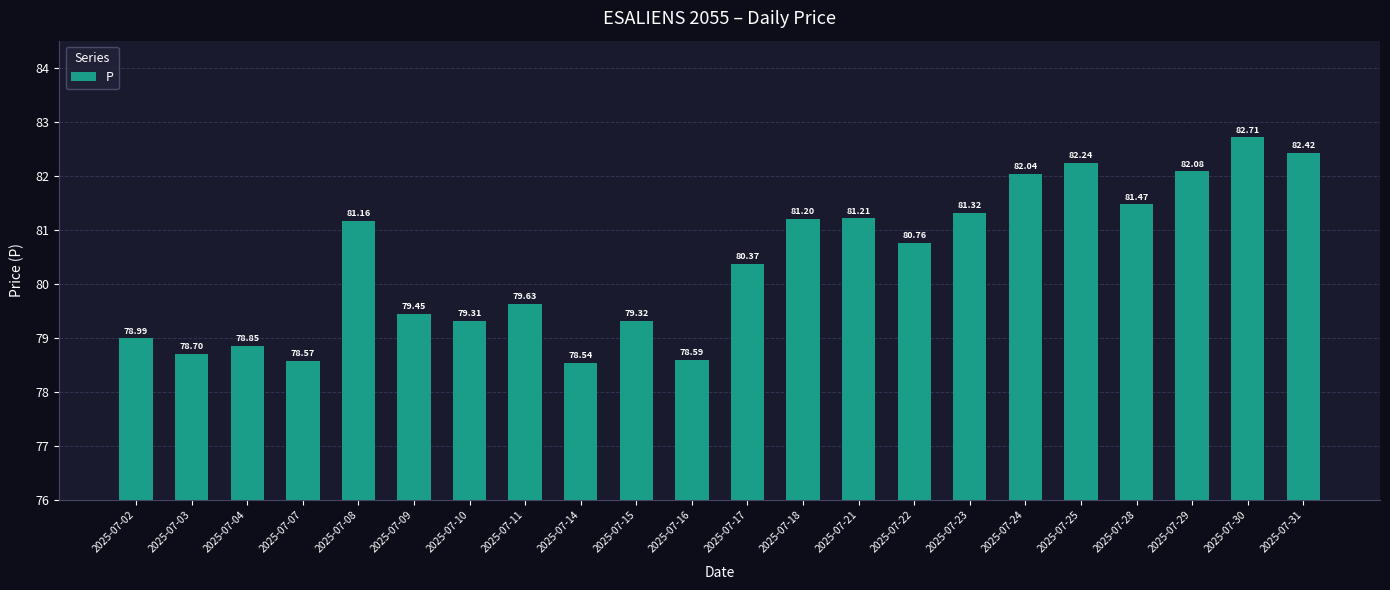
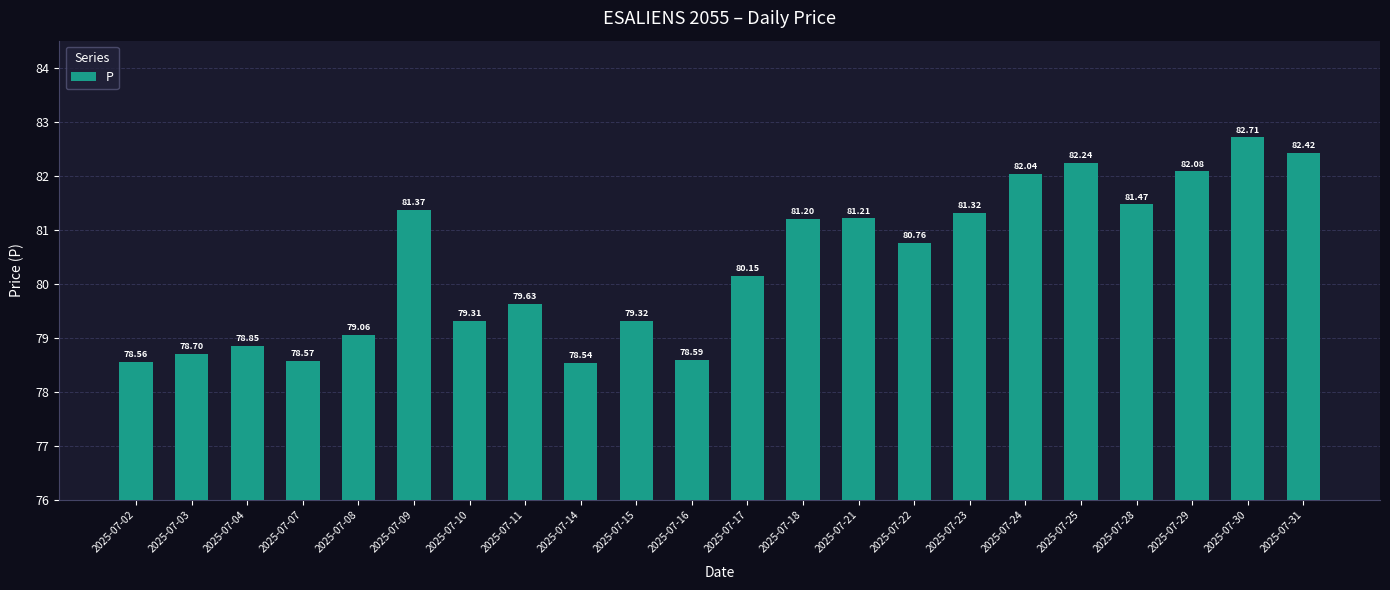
2025-07-02: 78.99 -> 78.56
2025-07-08: 81.16 -> 79.06
2025-07-09: 79.45 -> 81.37
2025-07-17: 80.37 -> 80.15
